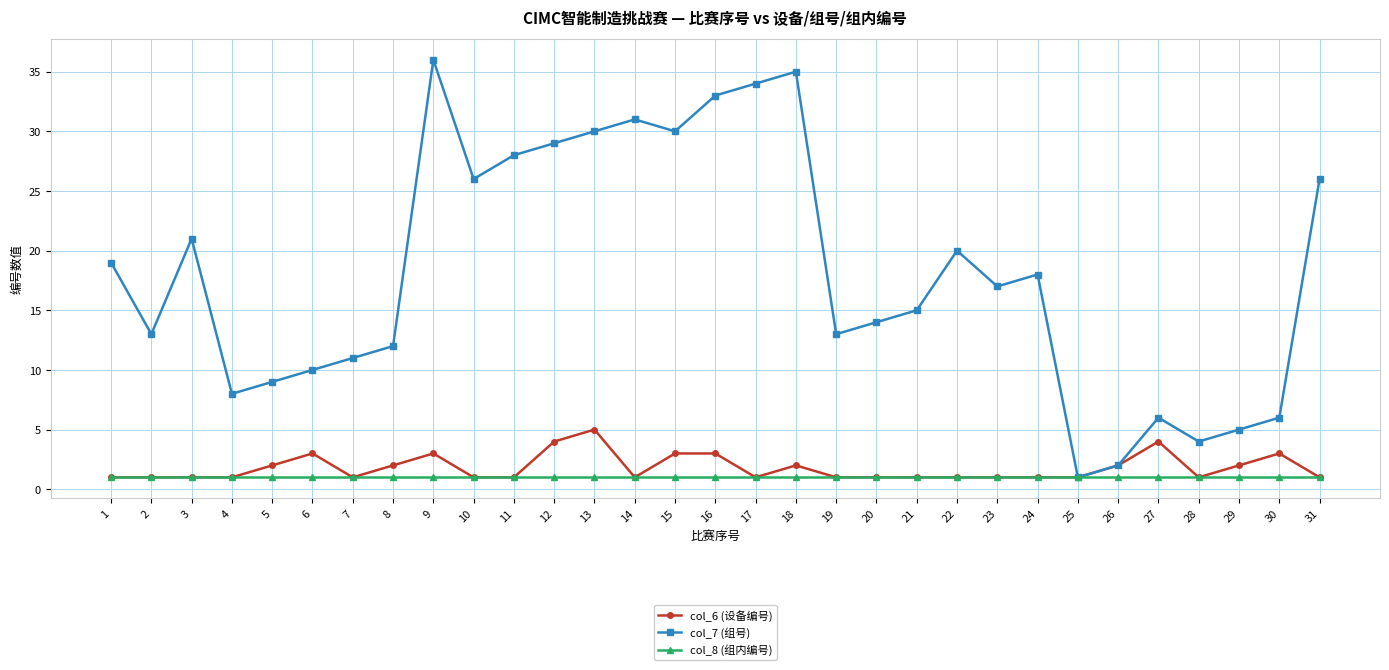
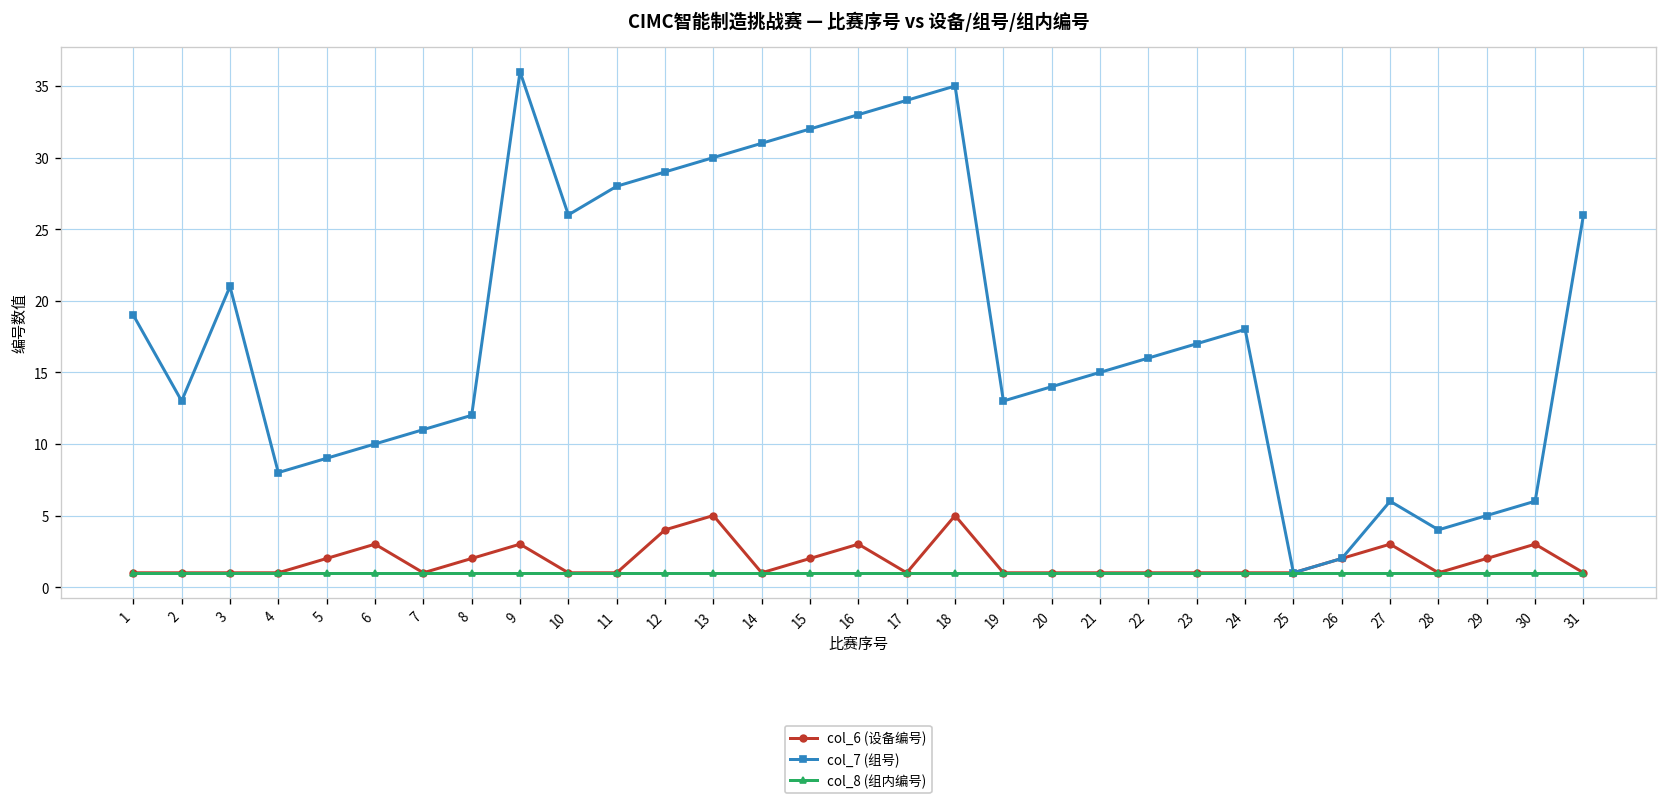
col_6 (设备编号), 15: 3 -> 2
col_7 (组号), 15: 30 -> 32
col_6 (设备编号), 18: 2 -> 5
col_7 (组号), 22: 20 -> 16
col_6 (设备编号), 27: 4 -> 3
